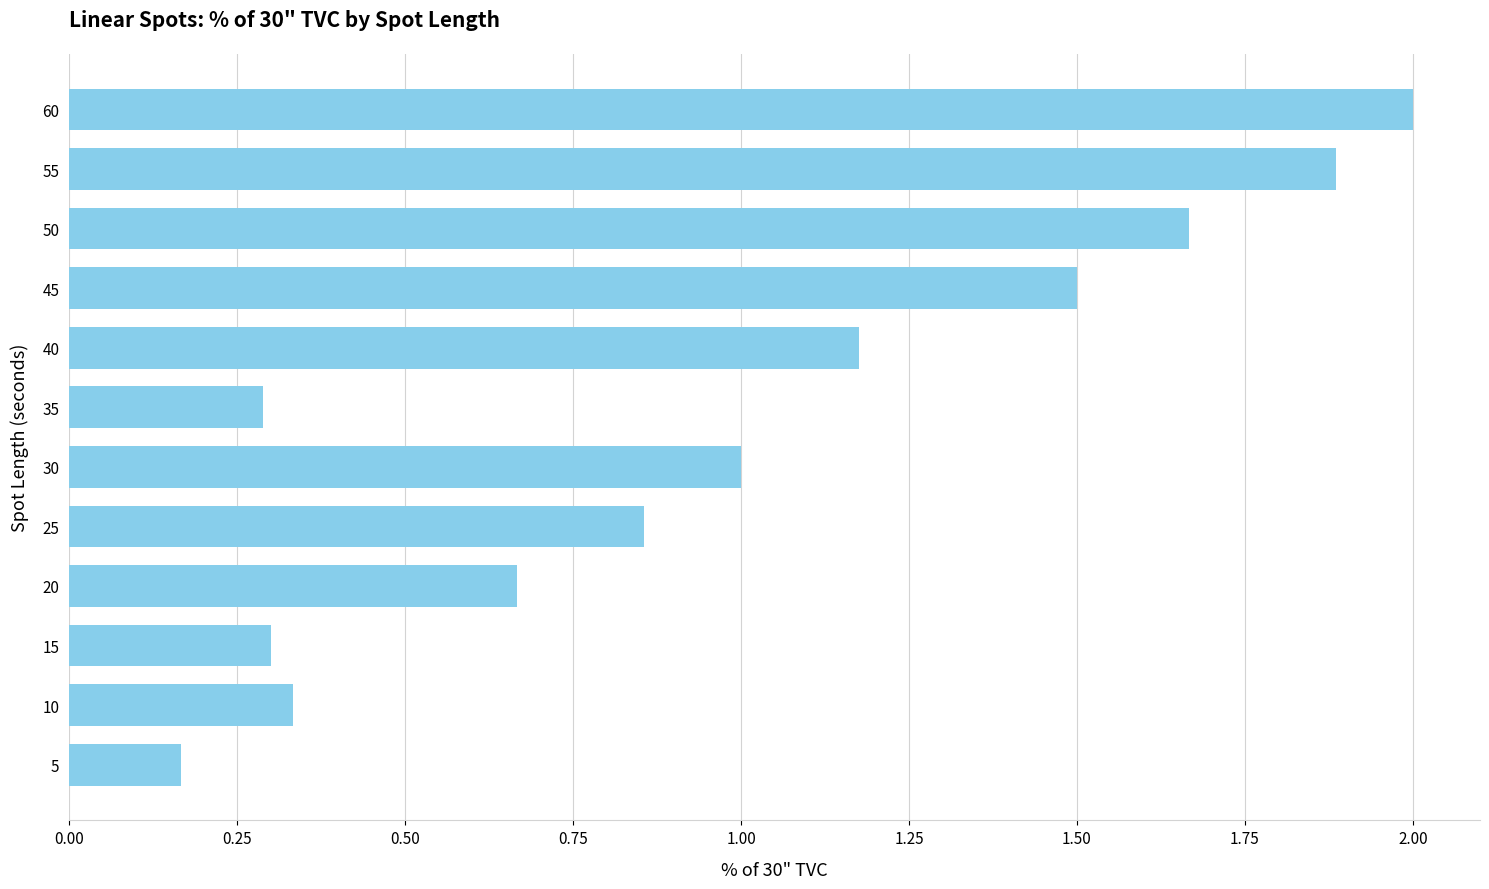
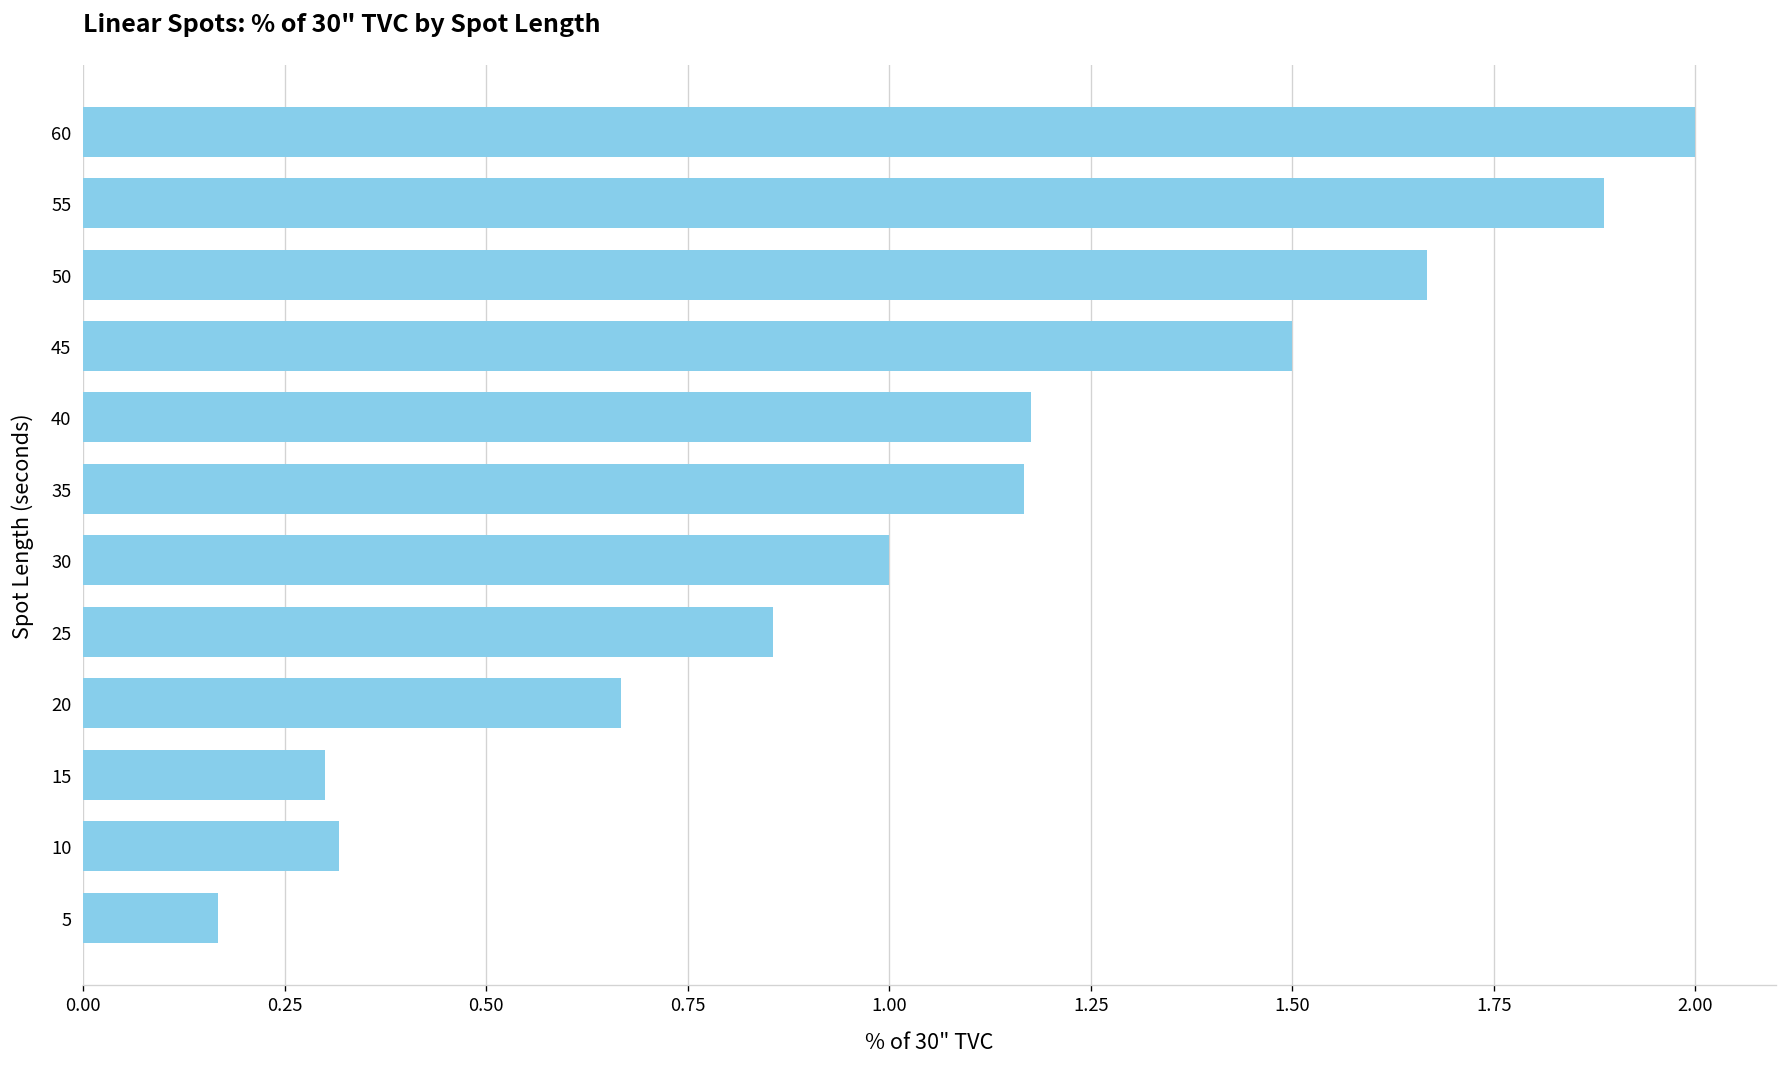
35: 0.29 -> 1.17
10: 0.33 -> 0.32
